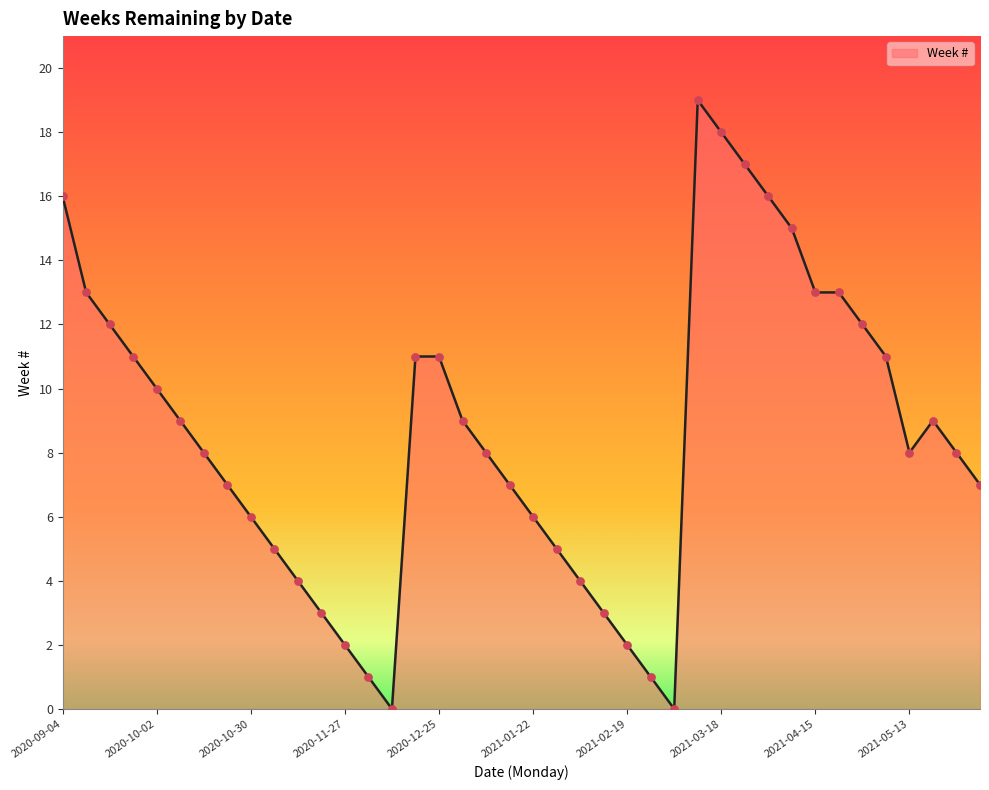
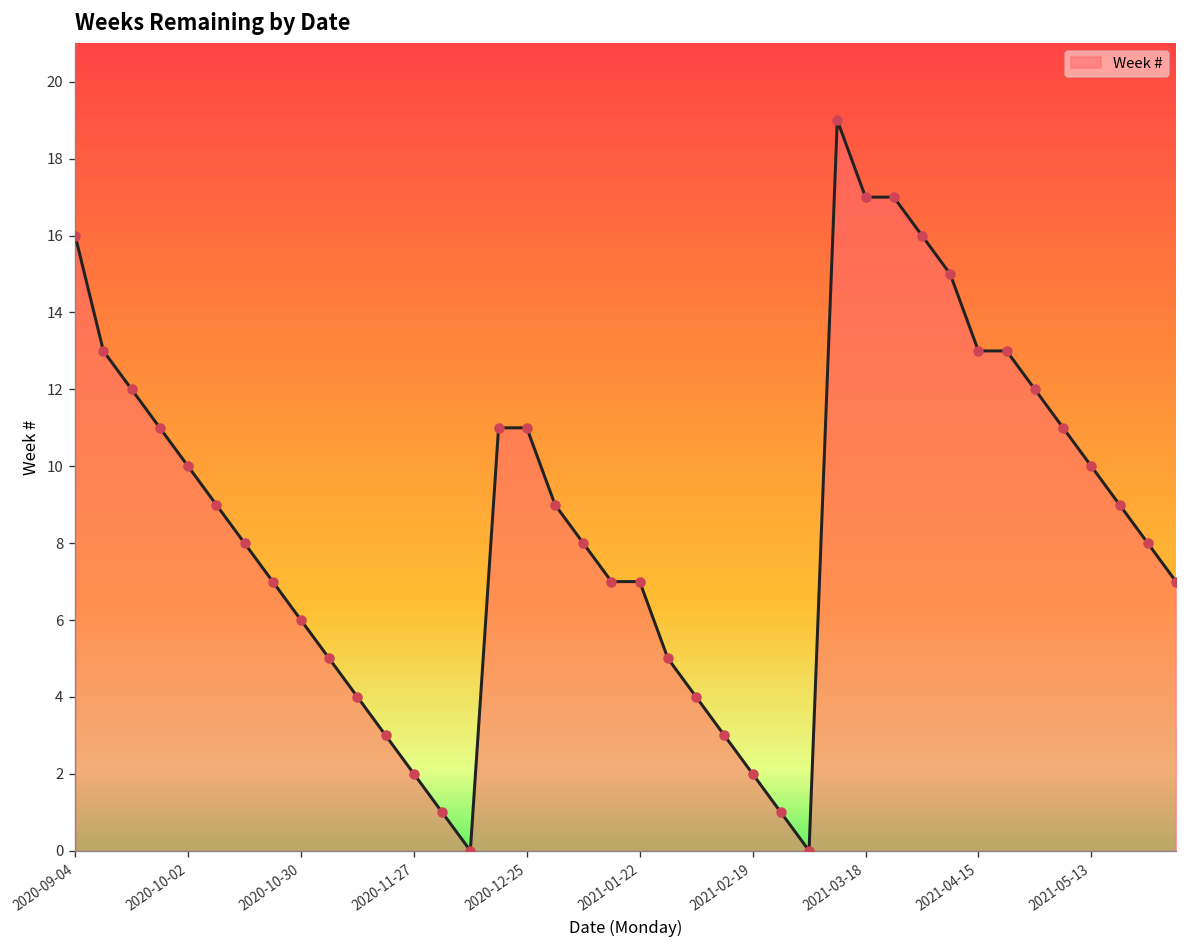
2021-01-22: 6 -> 7
2021-03-18: 18 -> 17
2021-05-13: 8 -> 10
